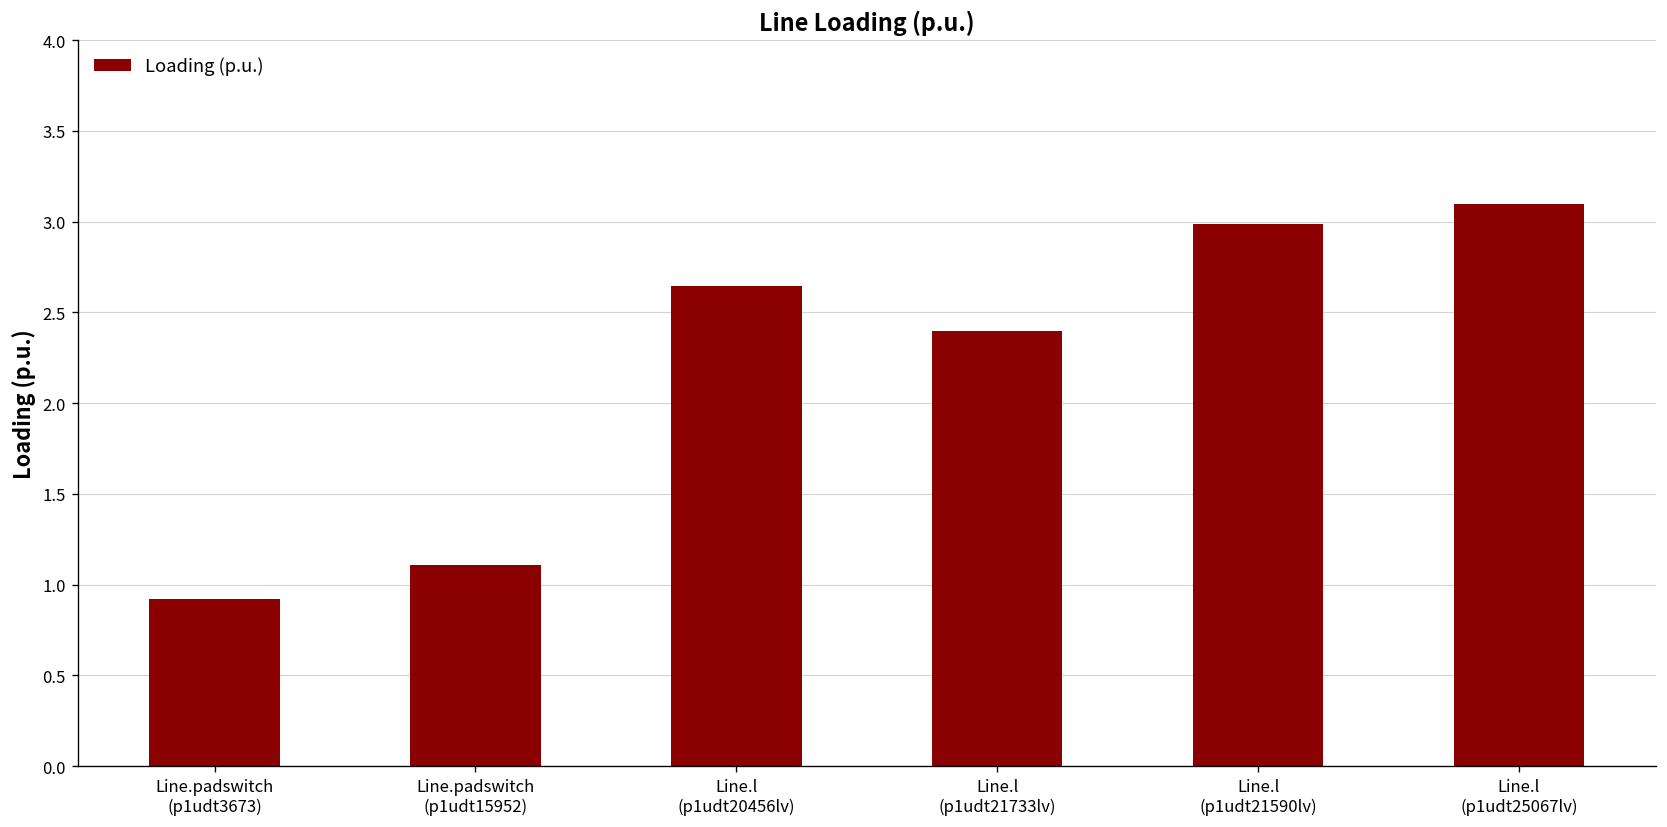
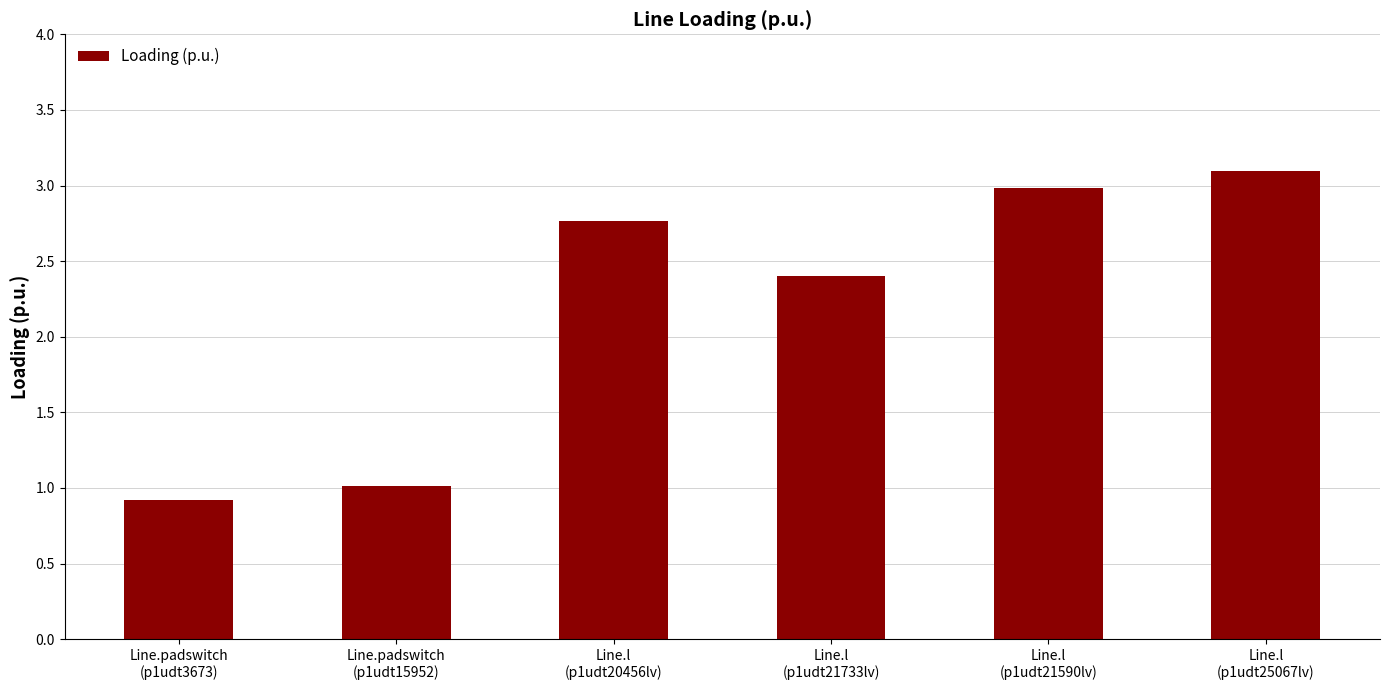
Line.padswitch (p1udt15952): 1.11 -> 1.01
Line.l (p1udt20456lv): 2.65 -> 2.76
